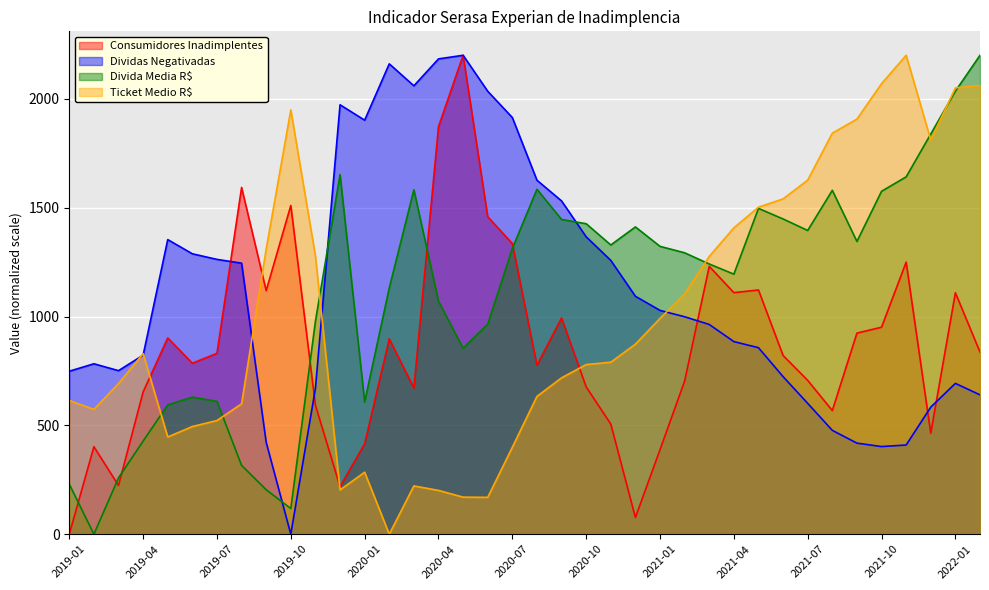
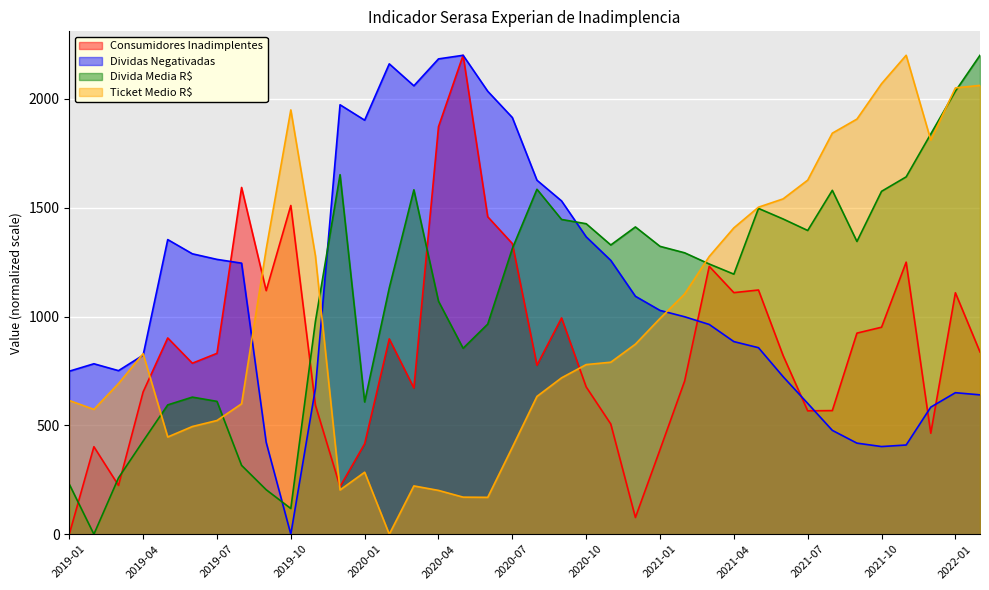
Consumidores Inadimplentes, 2021-07: 710 -> 570
Dividas Negativadas, 2022-01: 690 -> 650
